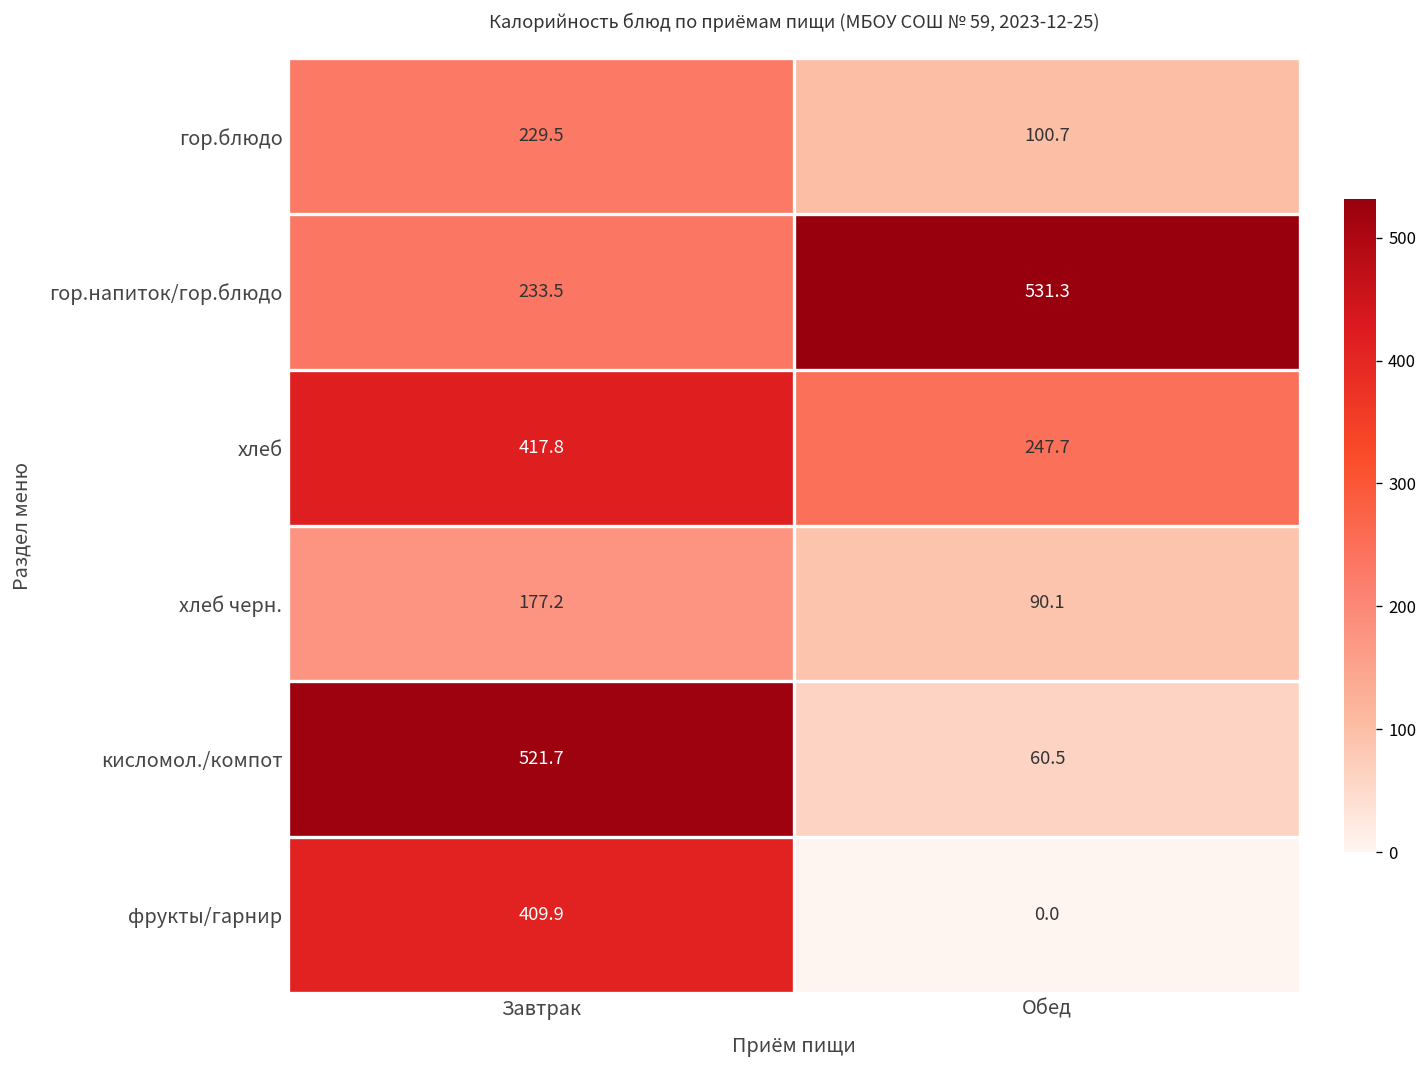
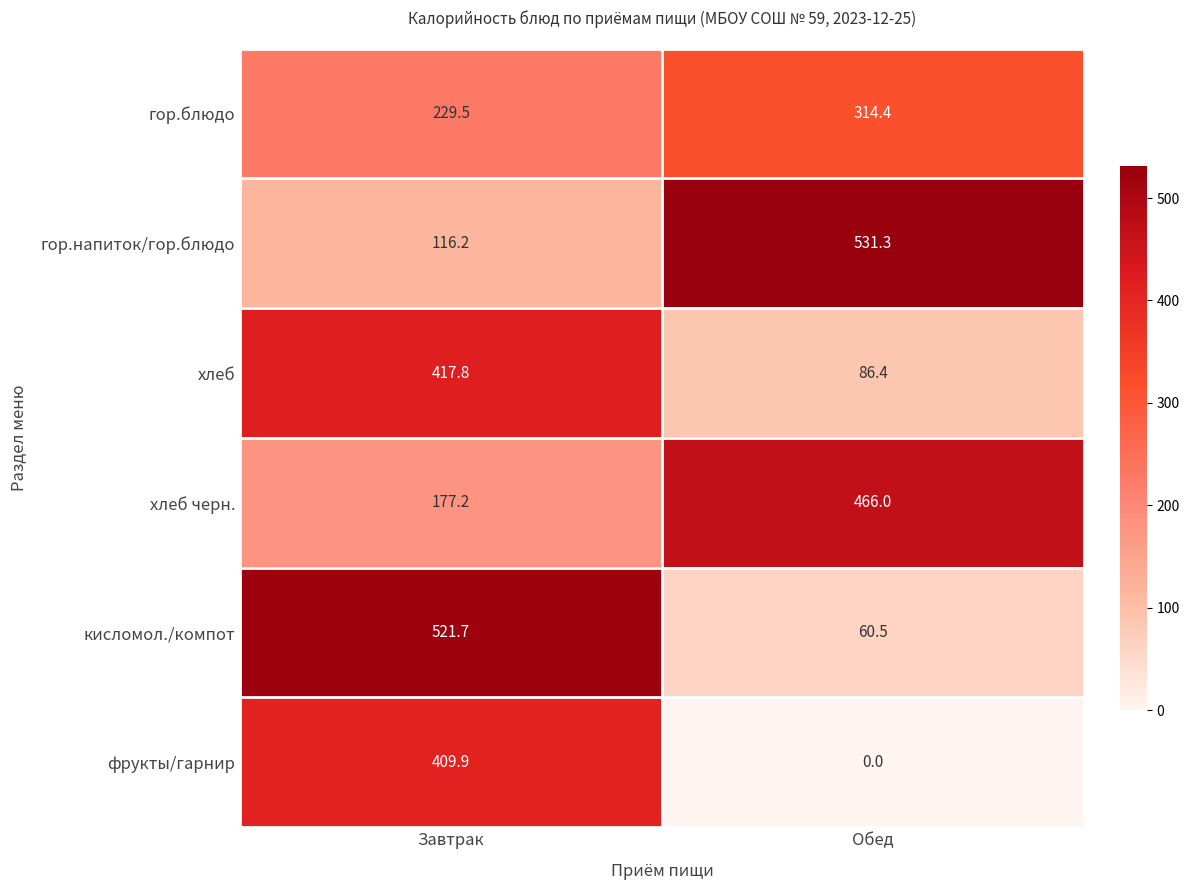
гор.блюдо, Обед: 100.7 -> 314.4
гор.напиток/гор.блюдо, Завтрак: 233.5 -> 116.2
хлеб, Обед: 247.7 -> 86.4
хлеб черн., Обед: 90.1 -> 466.0
